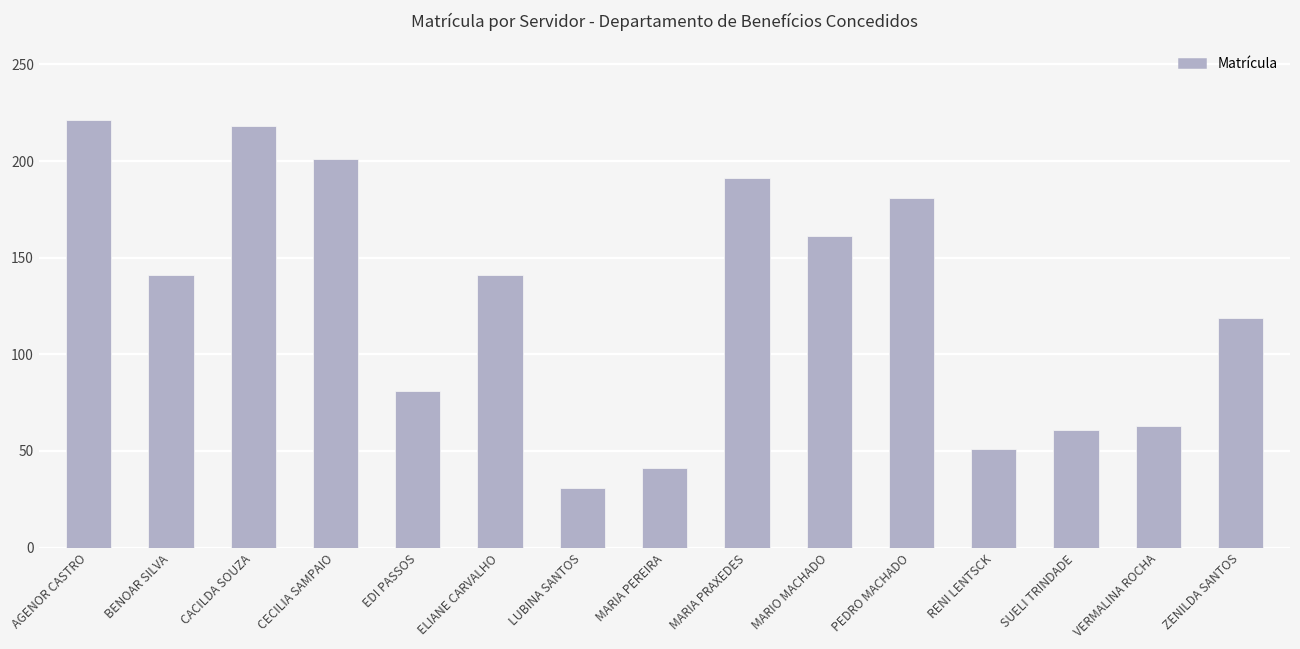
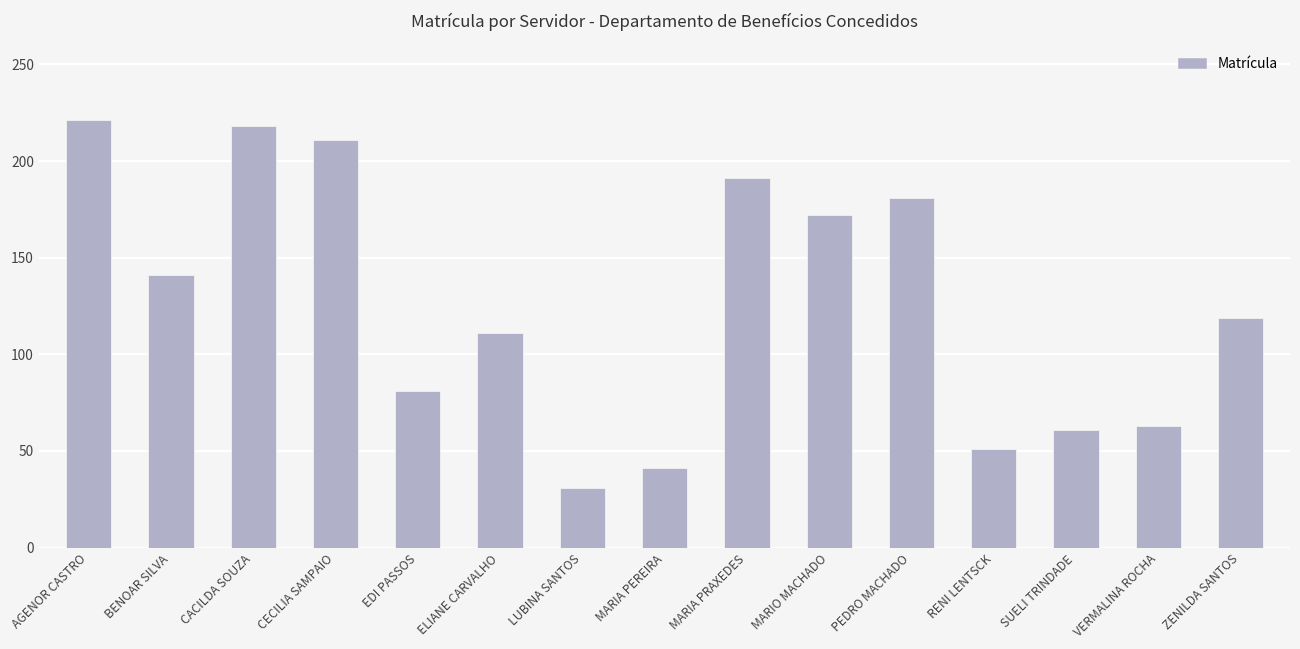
CECILIA SAMPAIO: 201 -> 211
ELIANE CARVALHO: 141 -> 111
MARIO MACHADO: 161 -> 172
